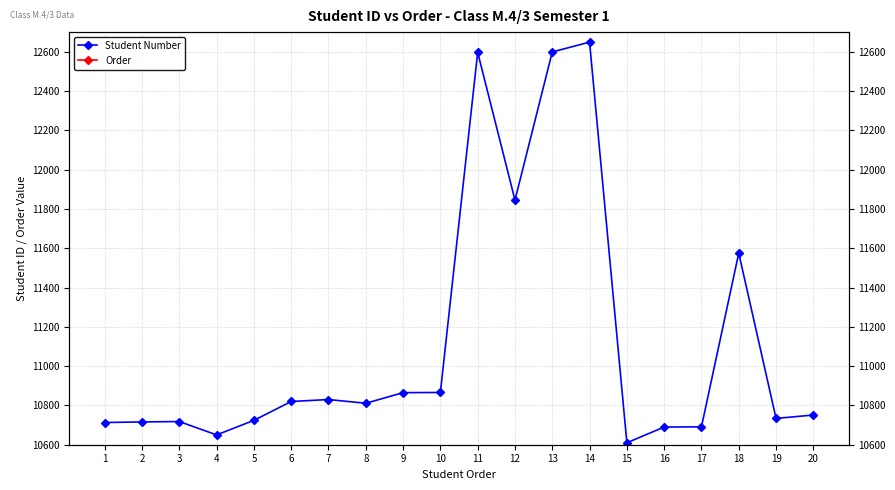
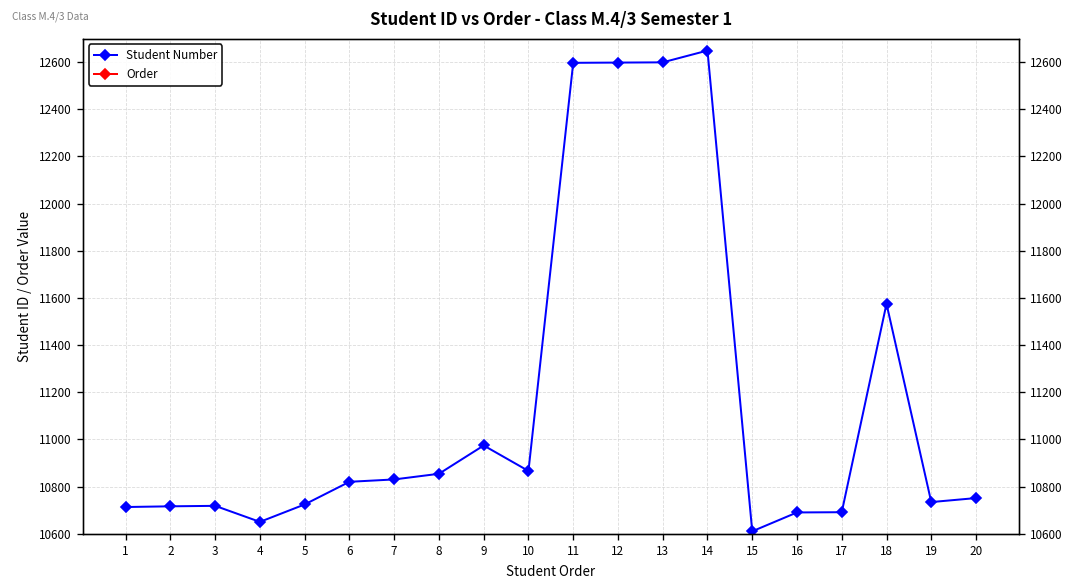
Student Number, 8: 10810 -> 10850
Student Number, 9: 10870 -> 10970
Student Number, 12: 11850 -> 12600
